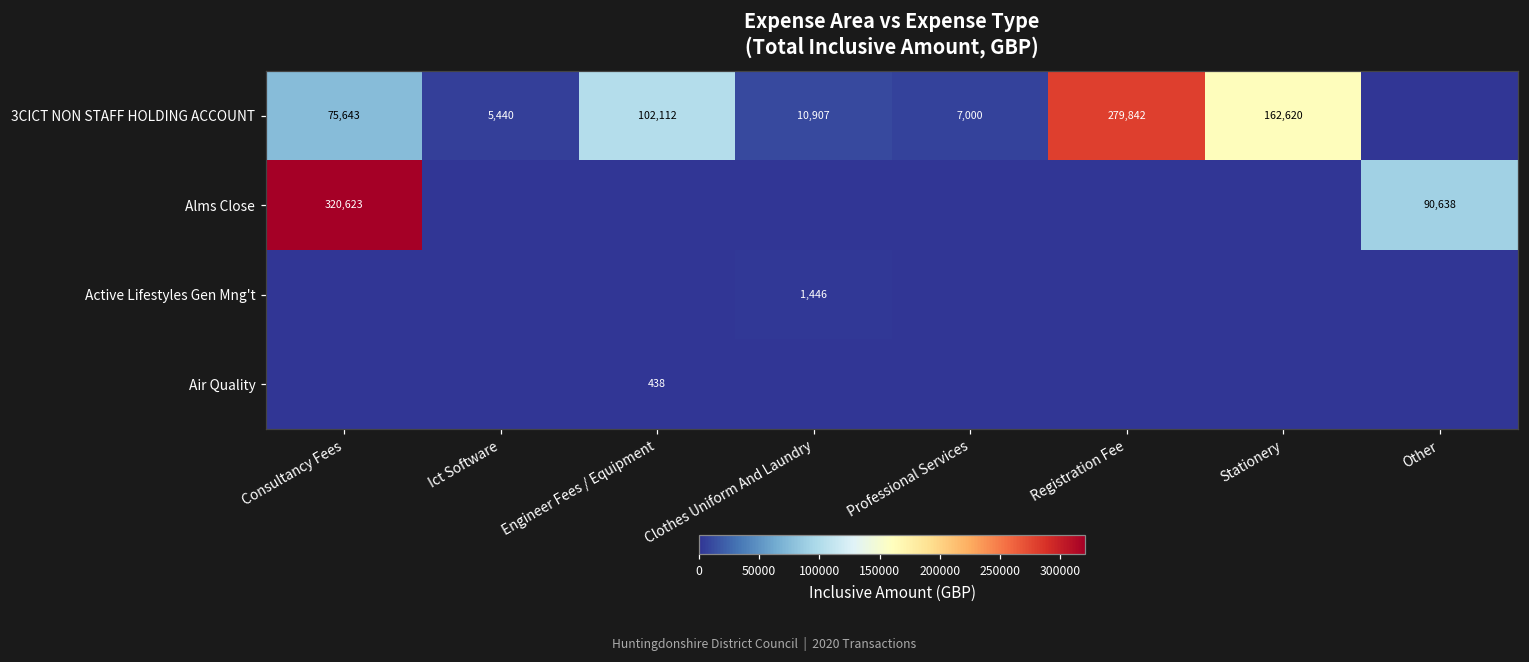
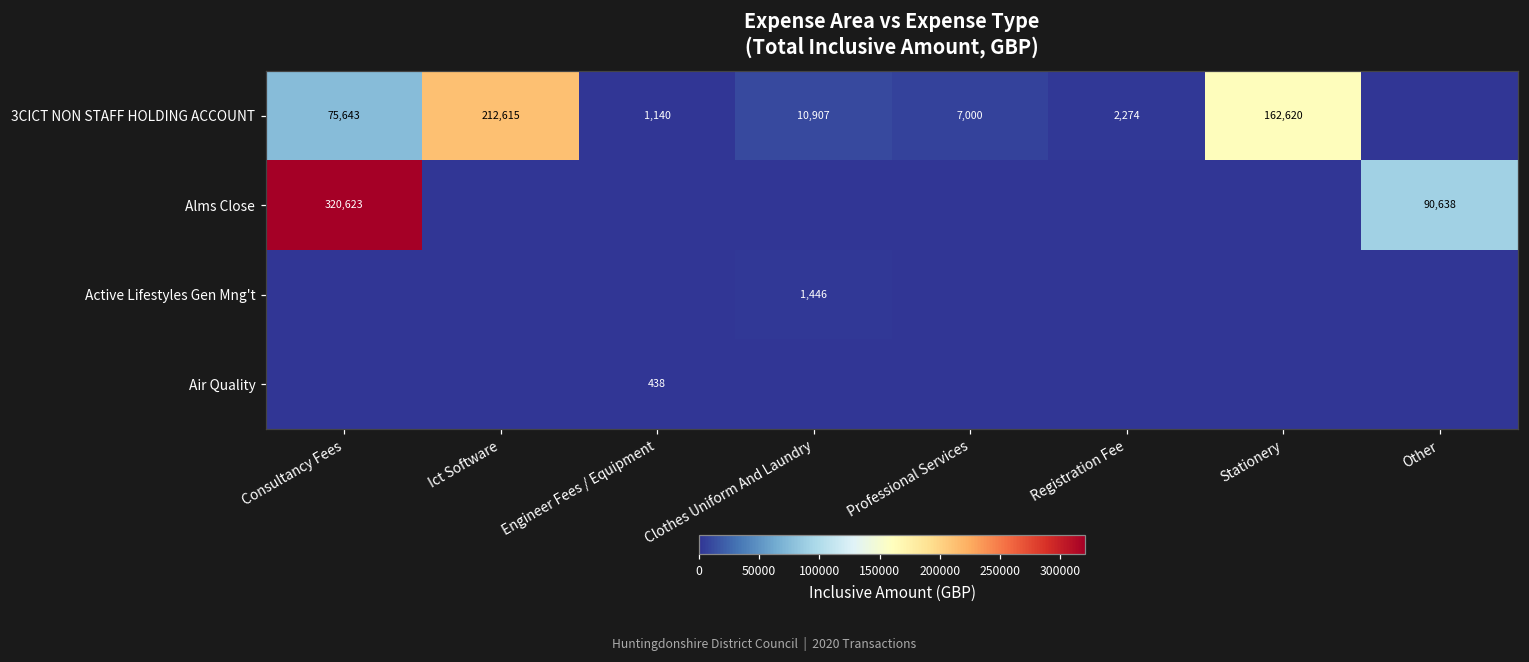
3CICT NON STAFF HOLDING ACCOUNT, Ict Software: 5,440 -> 212,615
3CICT NON STAFF HOLDING ACCOUNT, Engineer Fees / Equipment: 102,112 -> 1,140
3CICT NON STAFF HOLDING ACCOUNT, Registration Fee: 279,842 -> 2,274
